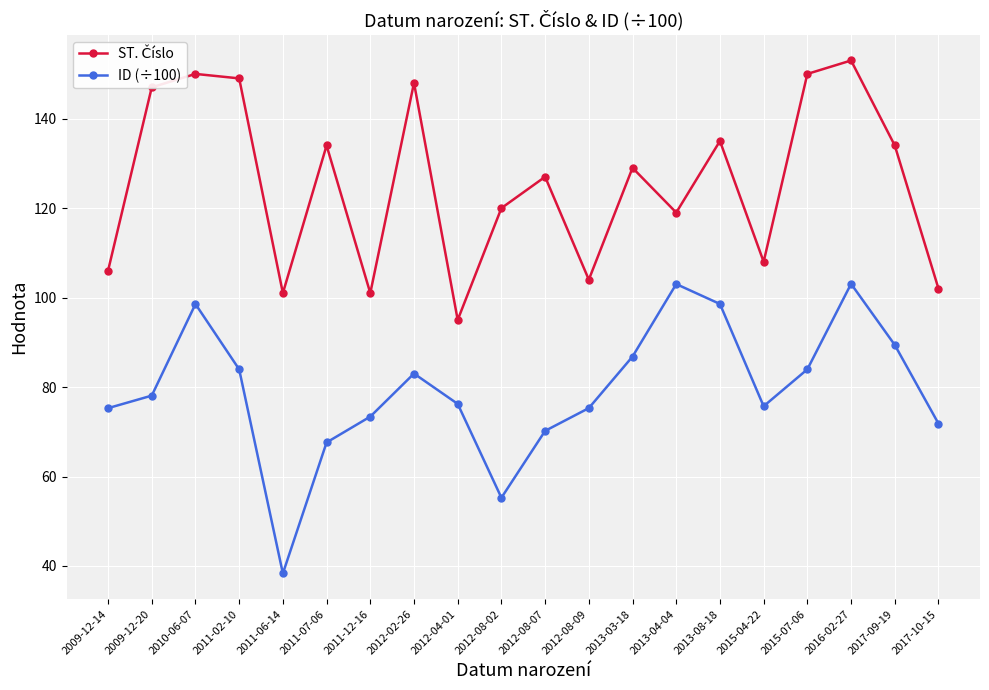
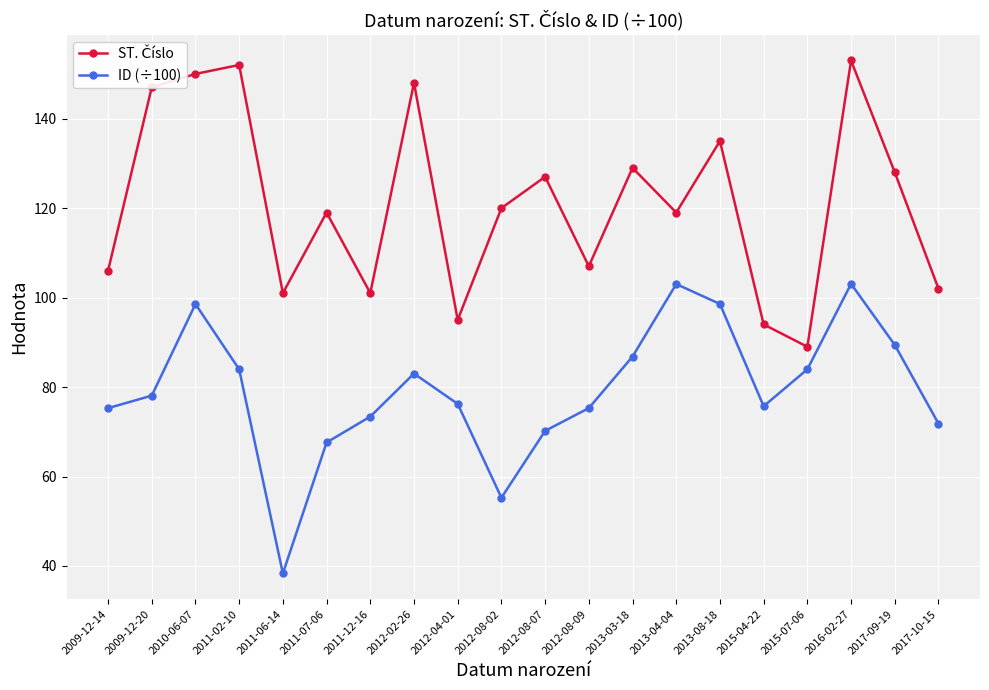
ST. Číslo, 2011-02-10: 149 -> 152
ST. Číslo, 2011-07-06: 134 -> 119
ST. Číslo, 2012-08-09: 104 -> 107
ST. Číslo, 2015-04-22: 108 -> 94
ST. Číslo, 2015-07-06: 150 -> 89
ST. Číslo, 2017-09-19: 134 -> 128
